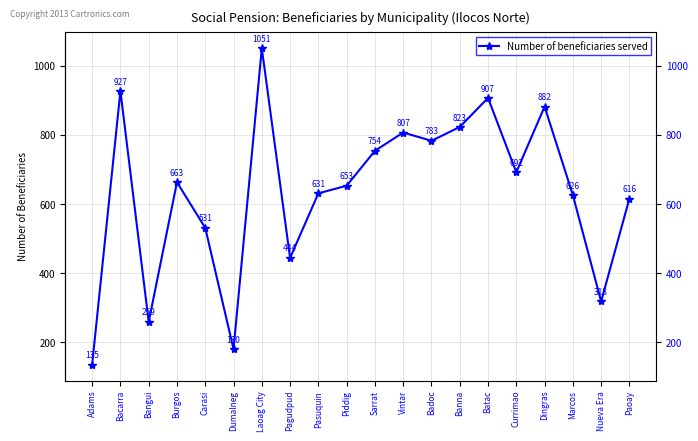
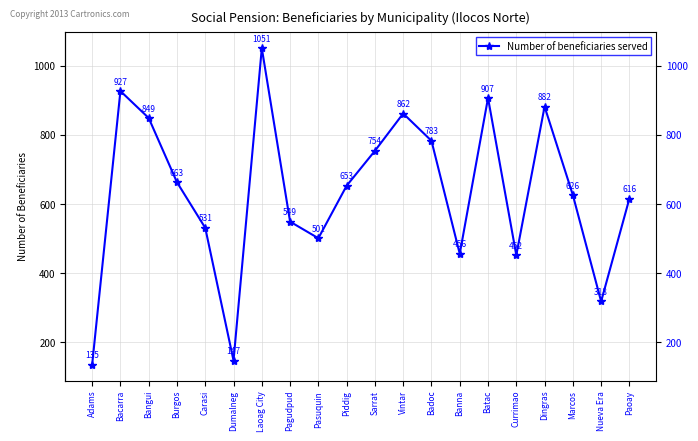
Bangui: 259 -> 849
Dumalneg: 180 -> 147
Pagudpud: 444 -> 549
Pasuquin: 631 -> 501
Vintar: 807 -> 862
Banna: 823 -> 456
Currimao: 692 -> 452
